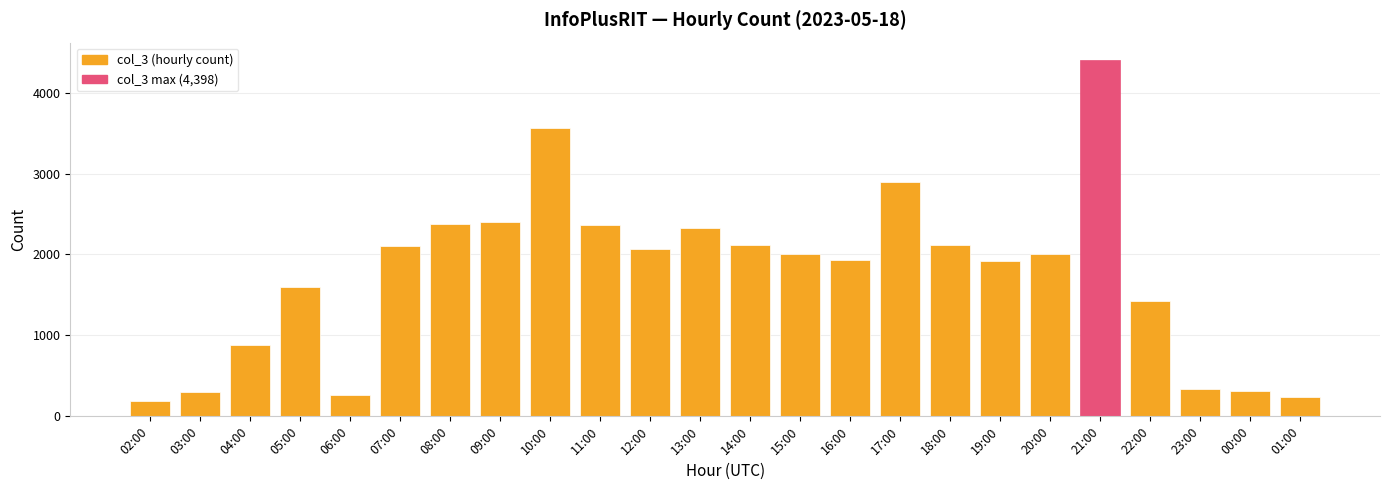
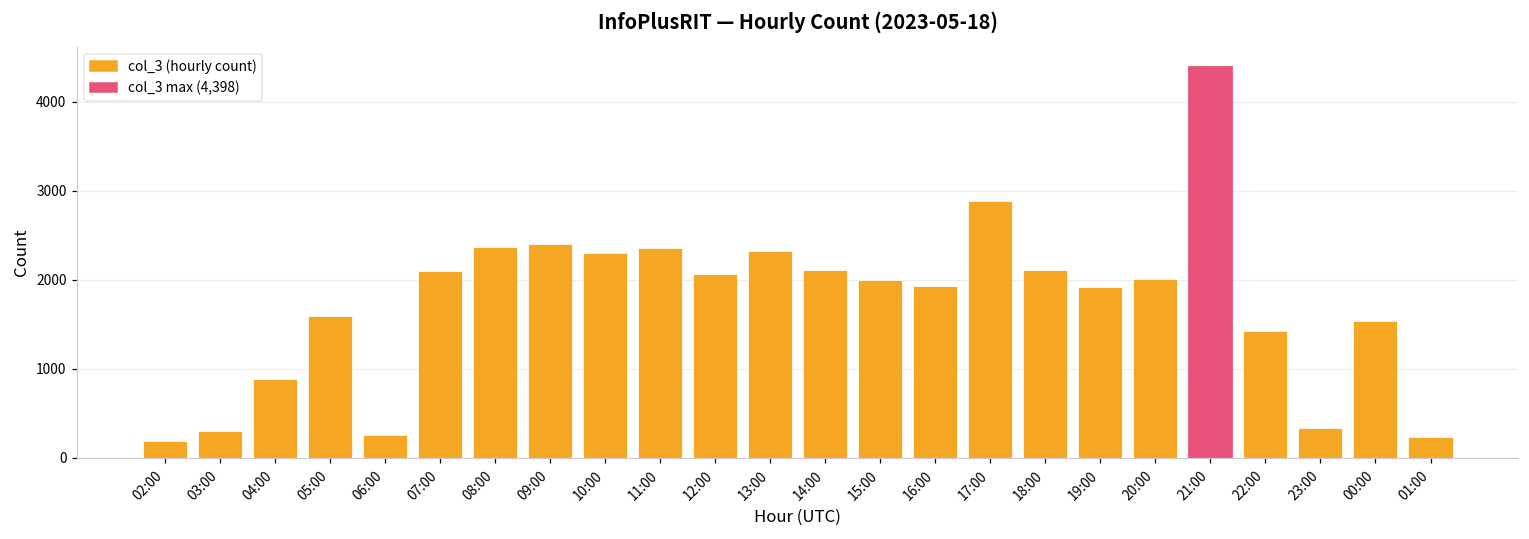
10:00: 3600 -> 2300
00:00: 300 -> 1500
